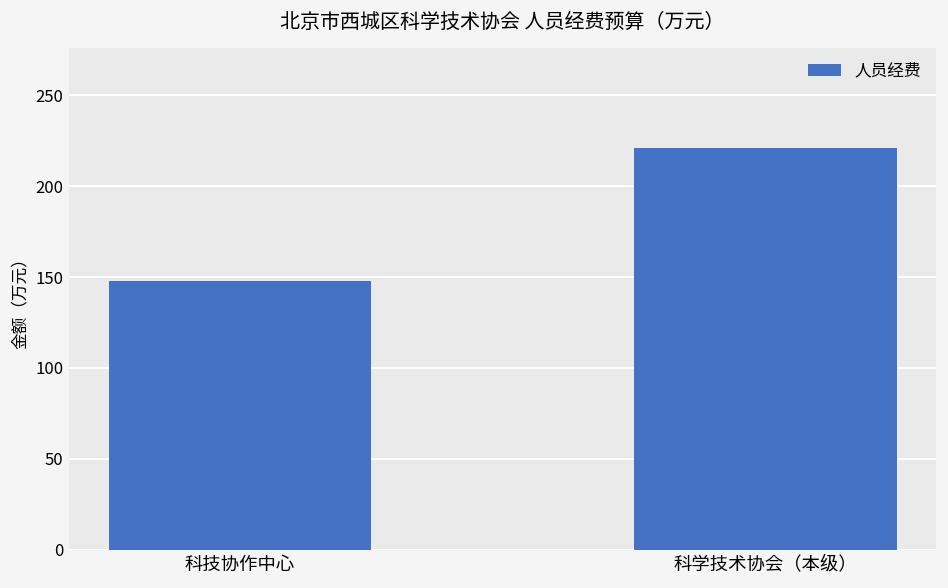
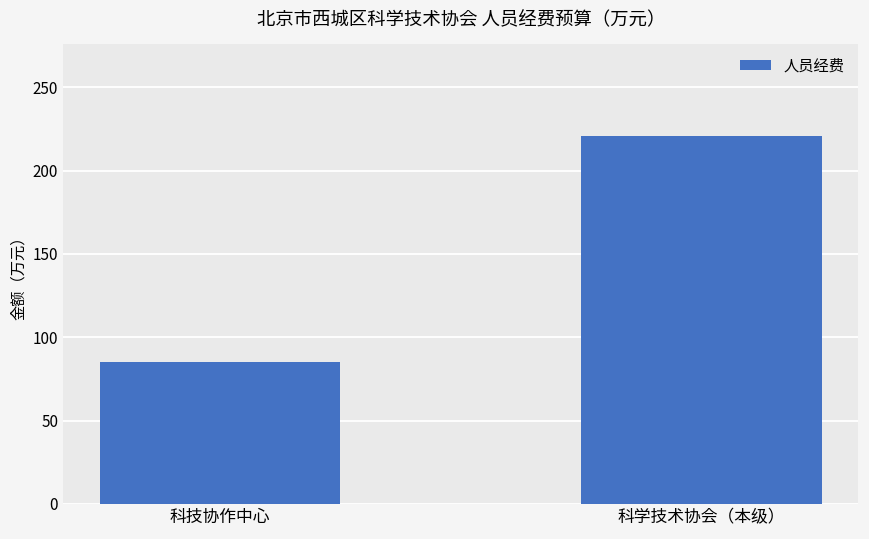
科技协作中心: 148 -> 85
